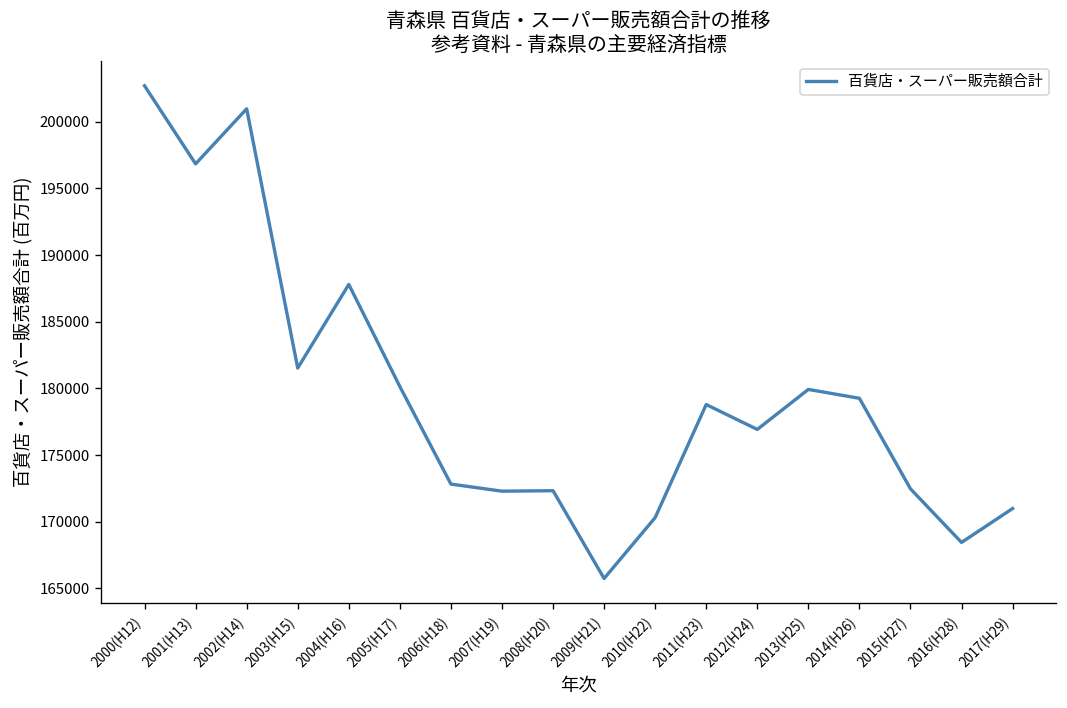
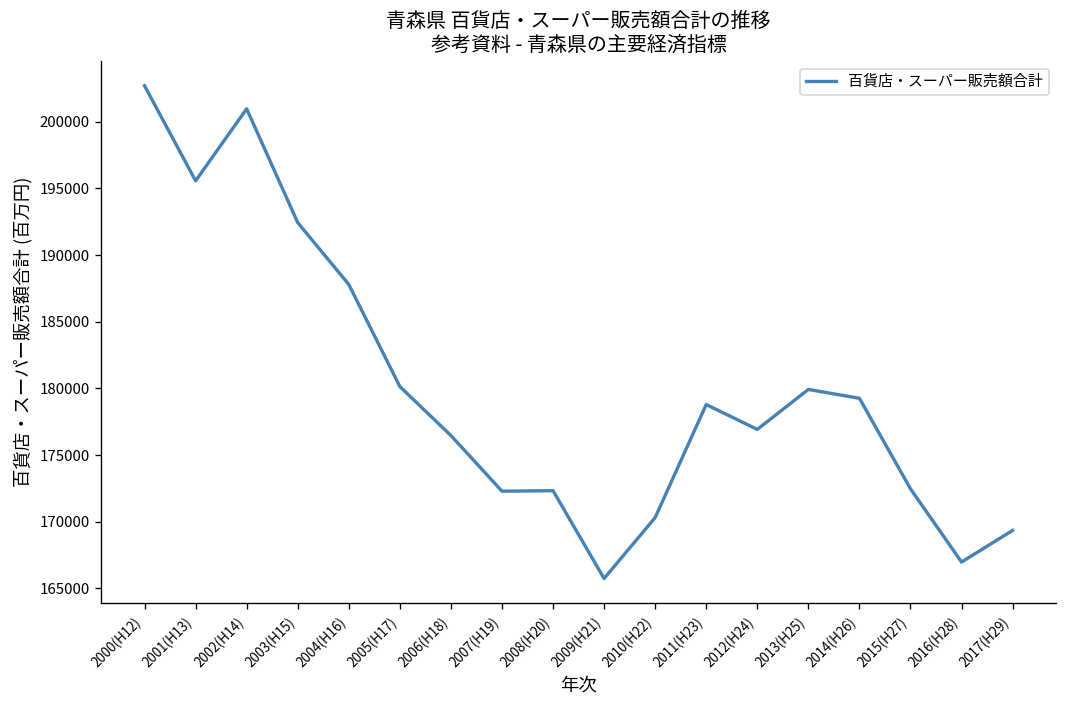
2001(H13): 196800 -> 195600
2003(H15): 181500 -> 192400
2006(H18): 172800 -> 176500
2016(H28): 168400 -> 167000
2017(H29): 171000 -> 169300
